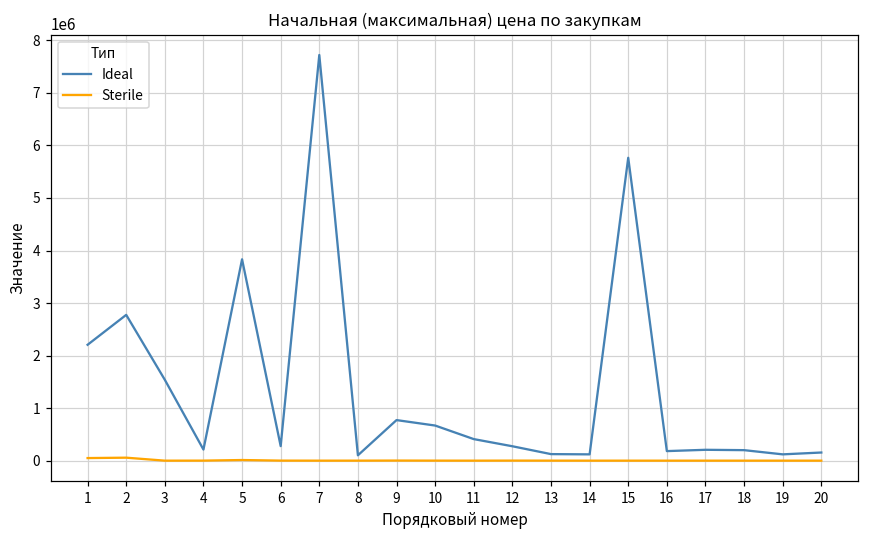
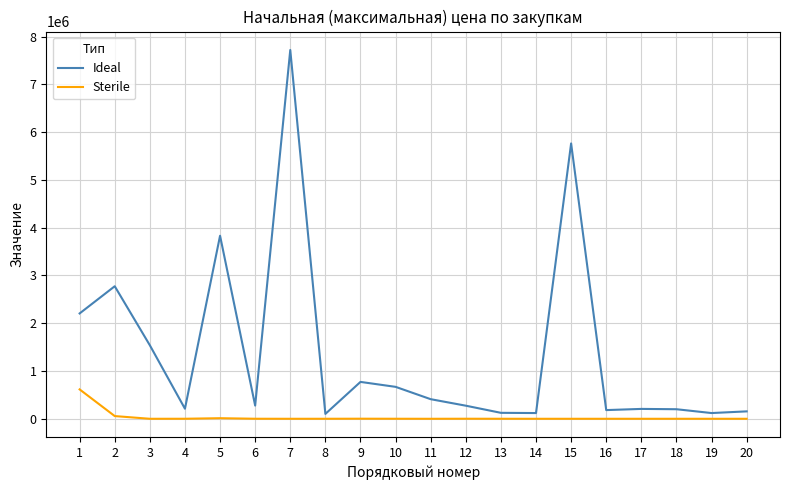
Sterile, 1: 0 -> 600000
